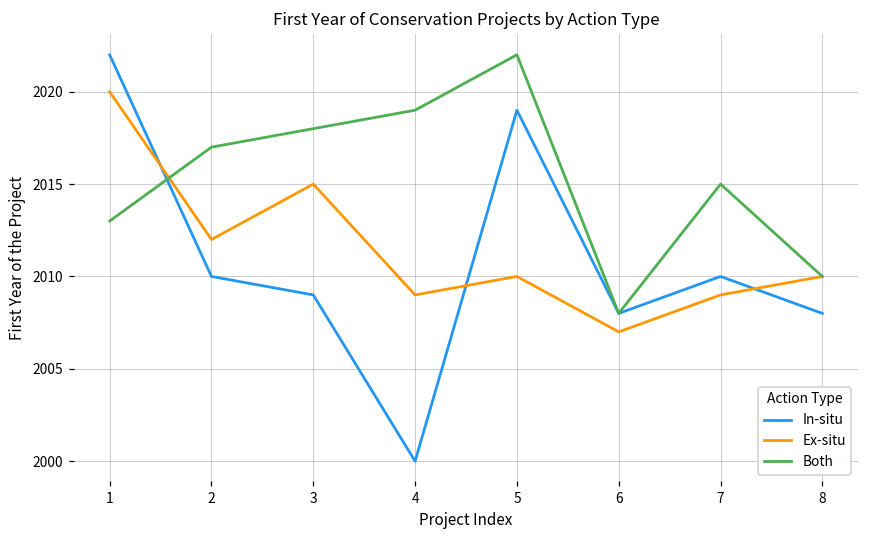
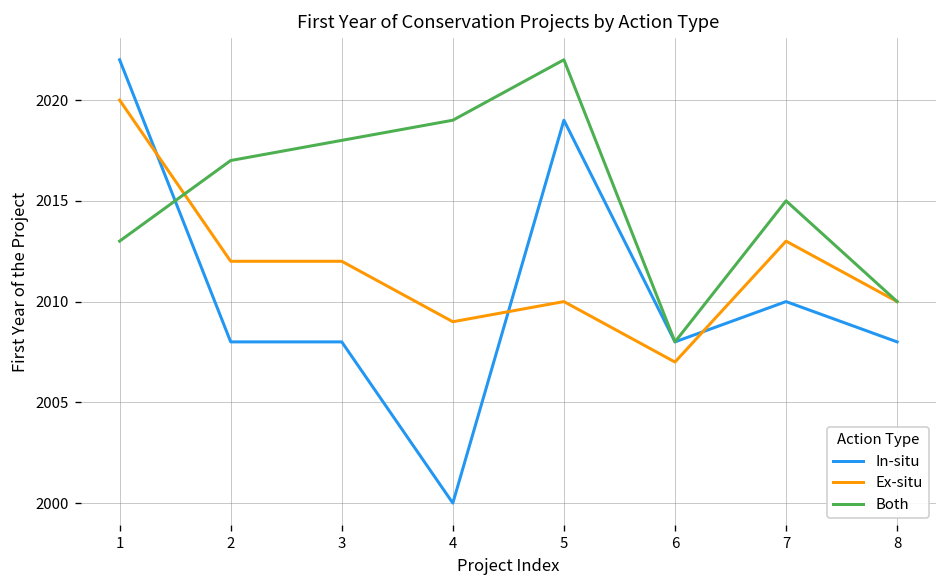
In-situ, 2: 2010 -> 2008
In-situ, 3: 2009 -> 2008
Ex-situ, 3: 2015 -> 2012
Ex-situ, 7: 2009 -> 2013
